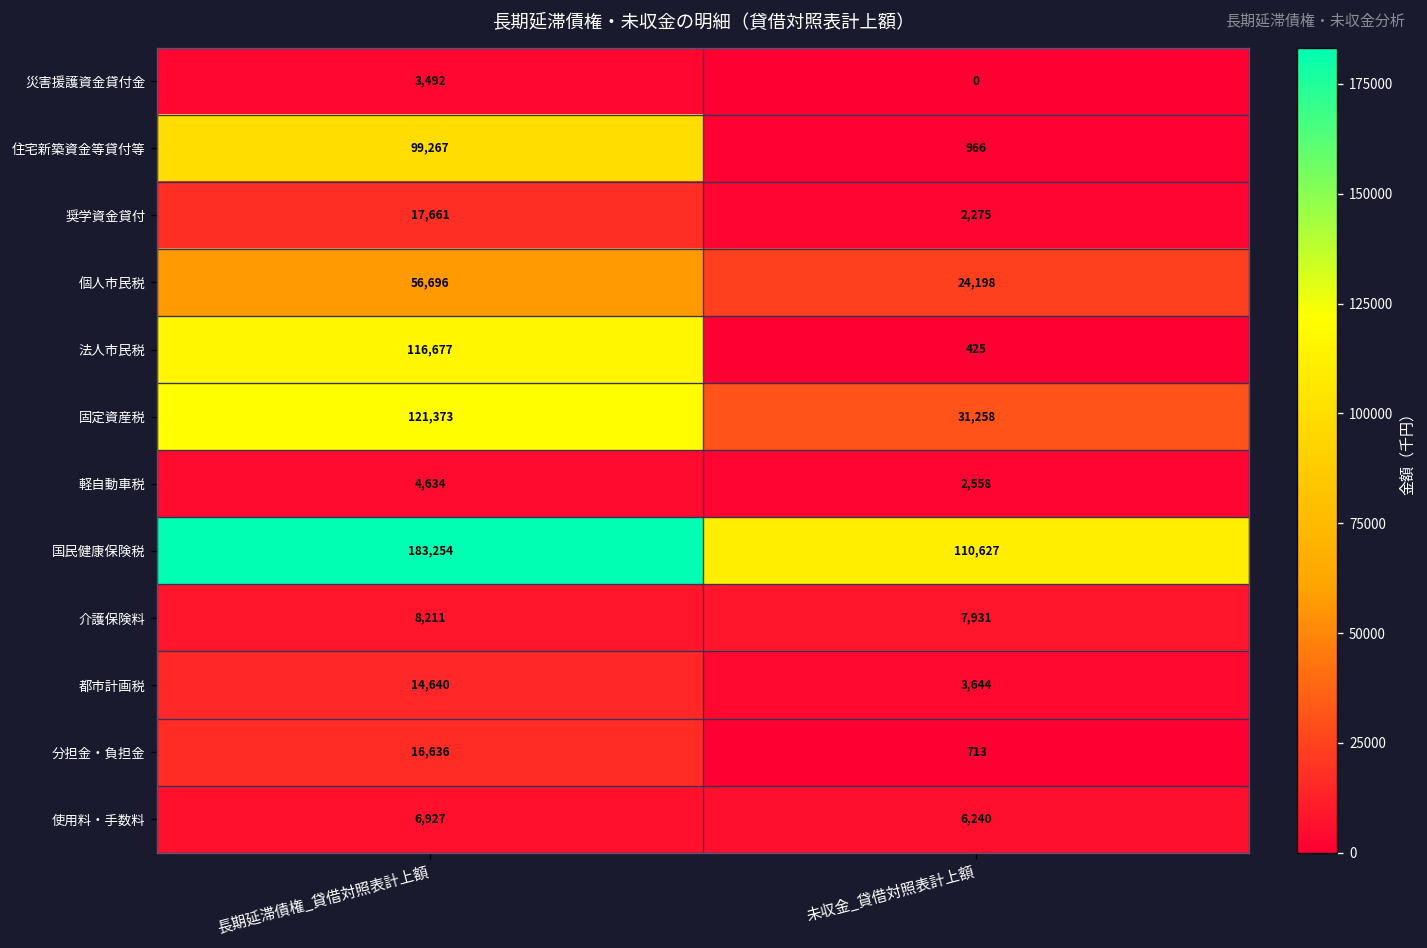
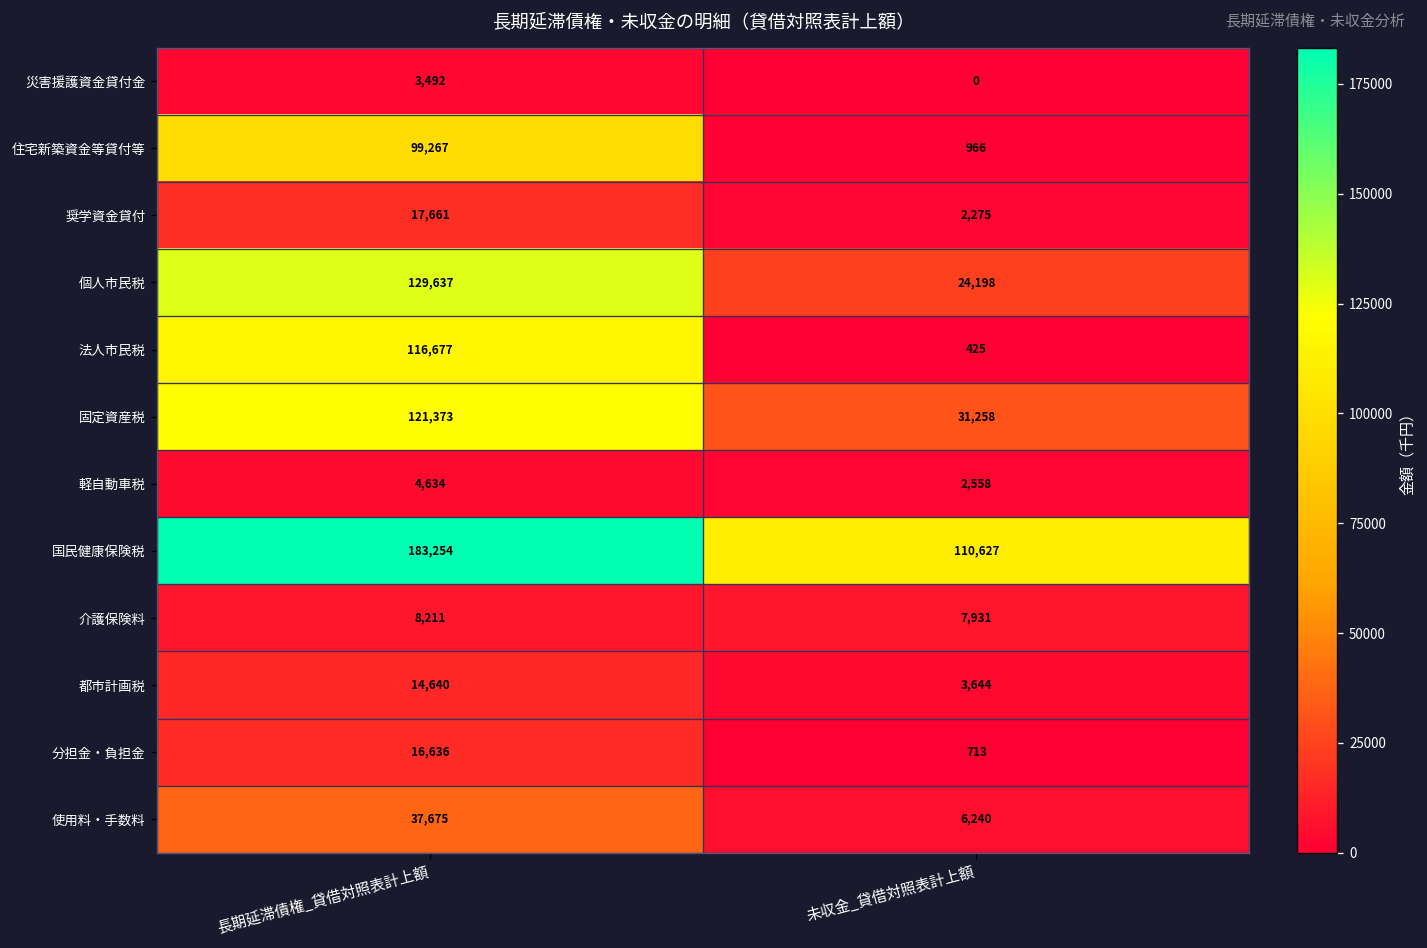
個人市民税, 長期延滞債権_貸借対照表計上額: 56,696 -> 129,637
使用料・手数料, 長期延滞債権_貸借対照表計上額: 6,927 -> 37,675
